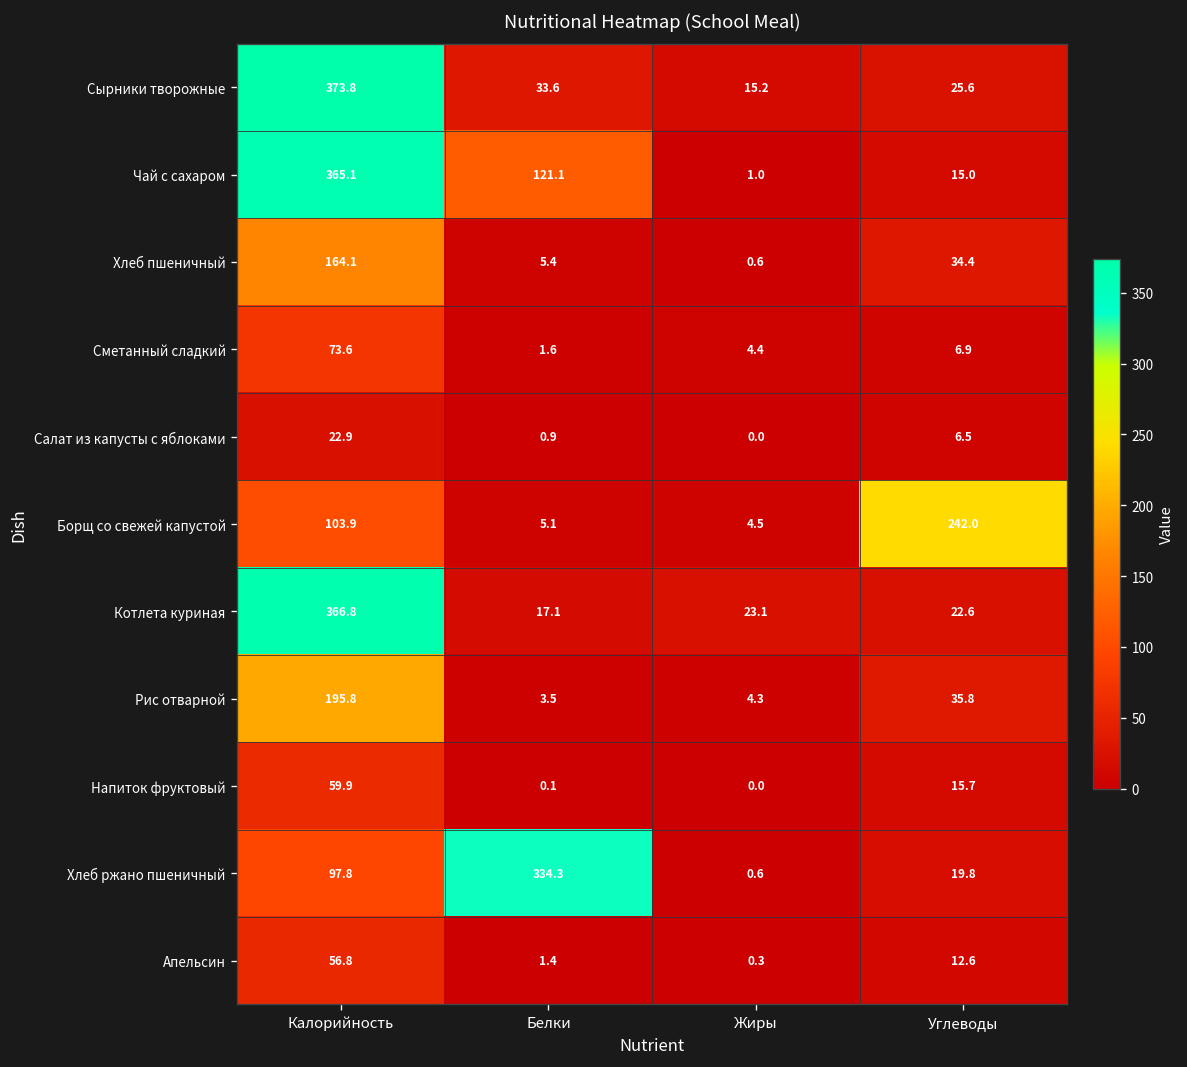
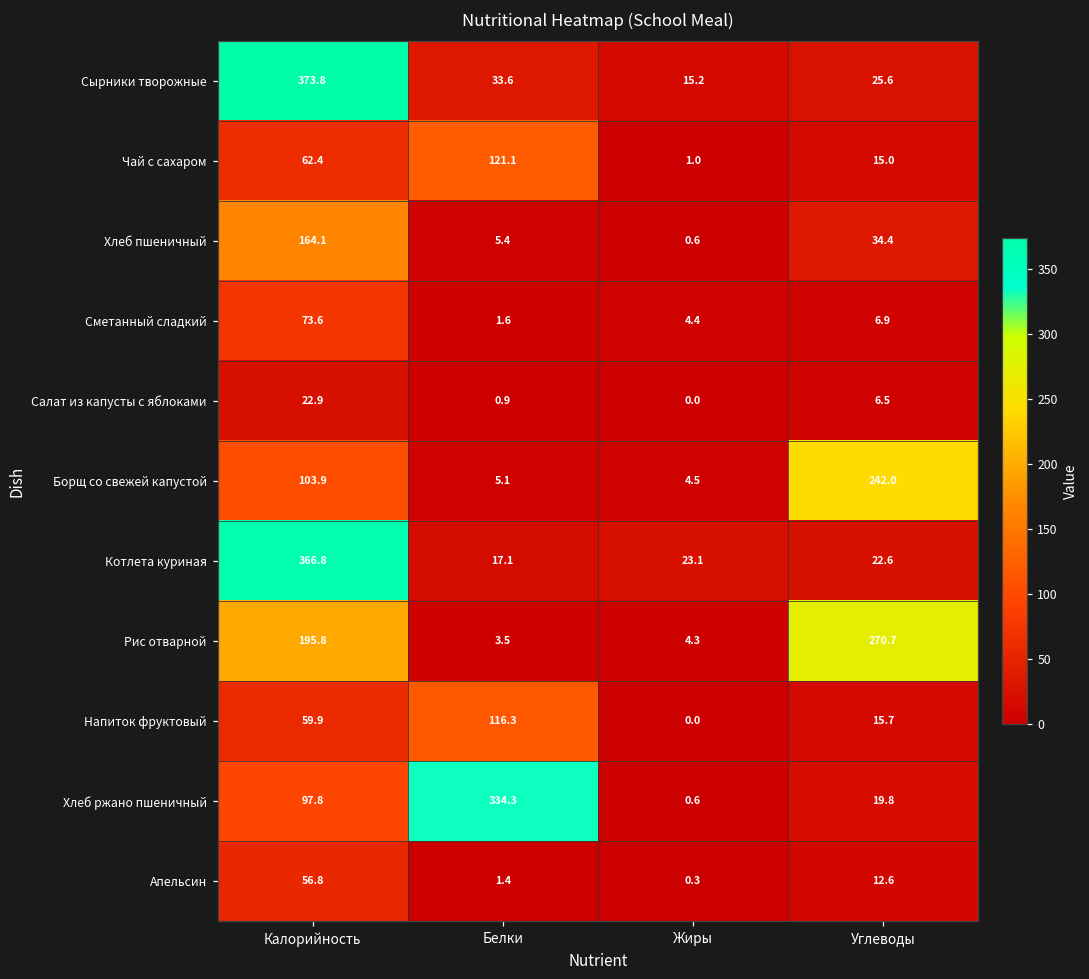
Чай с сахаром, Калорийность: 365.1 -> 62.4
Рис отварной, Углеводы: 35.8 -> 270.7
Напиток фруктовый, Белки: 0.1 -> 116.3
